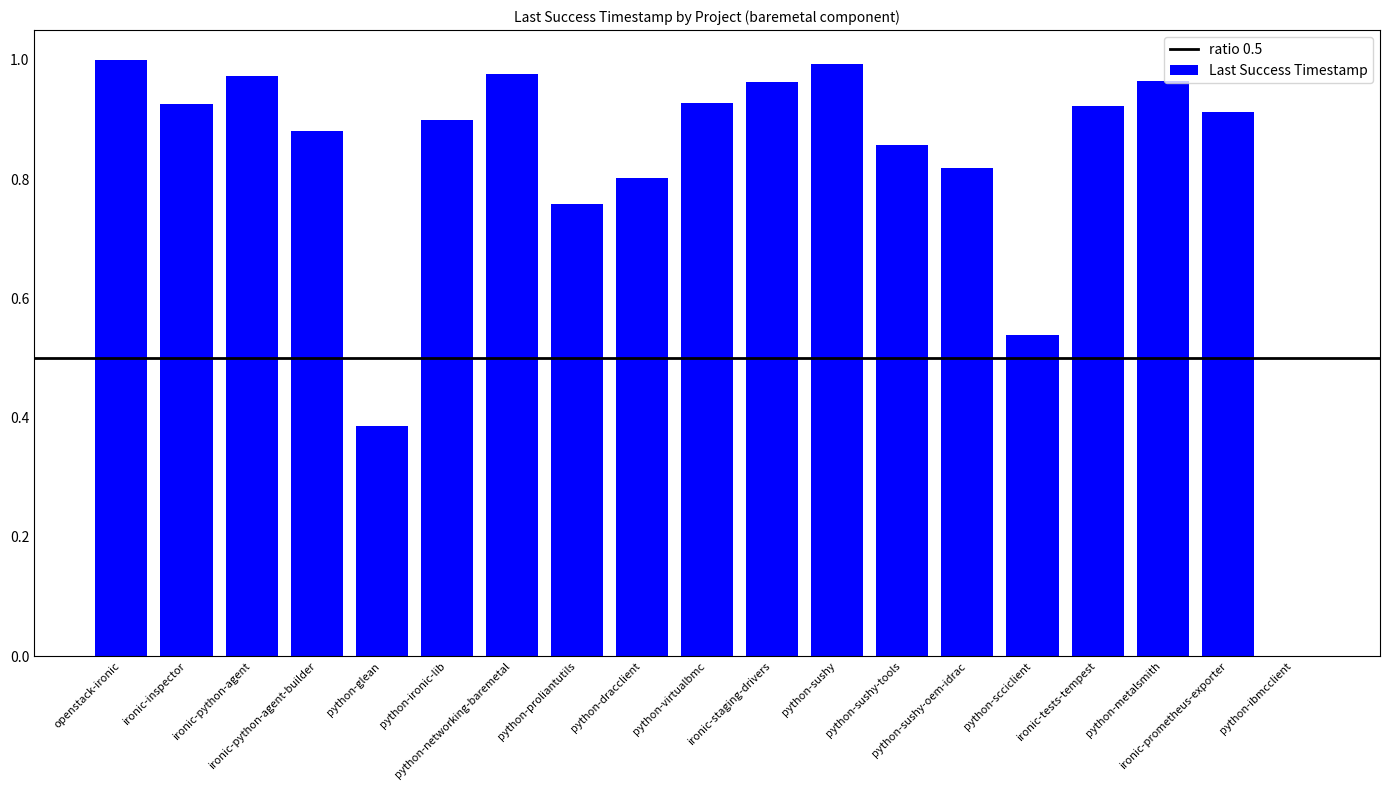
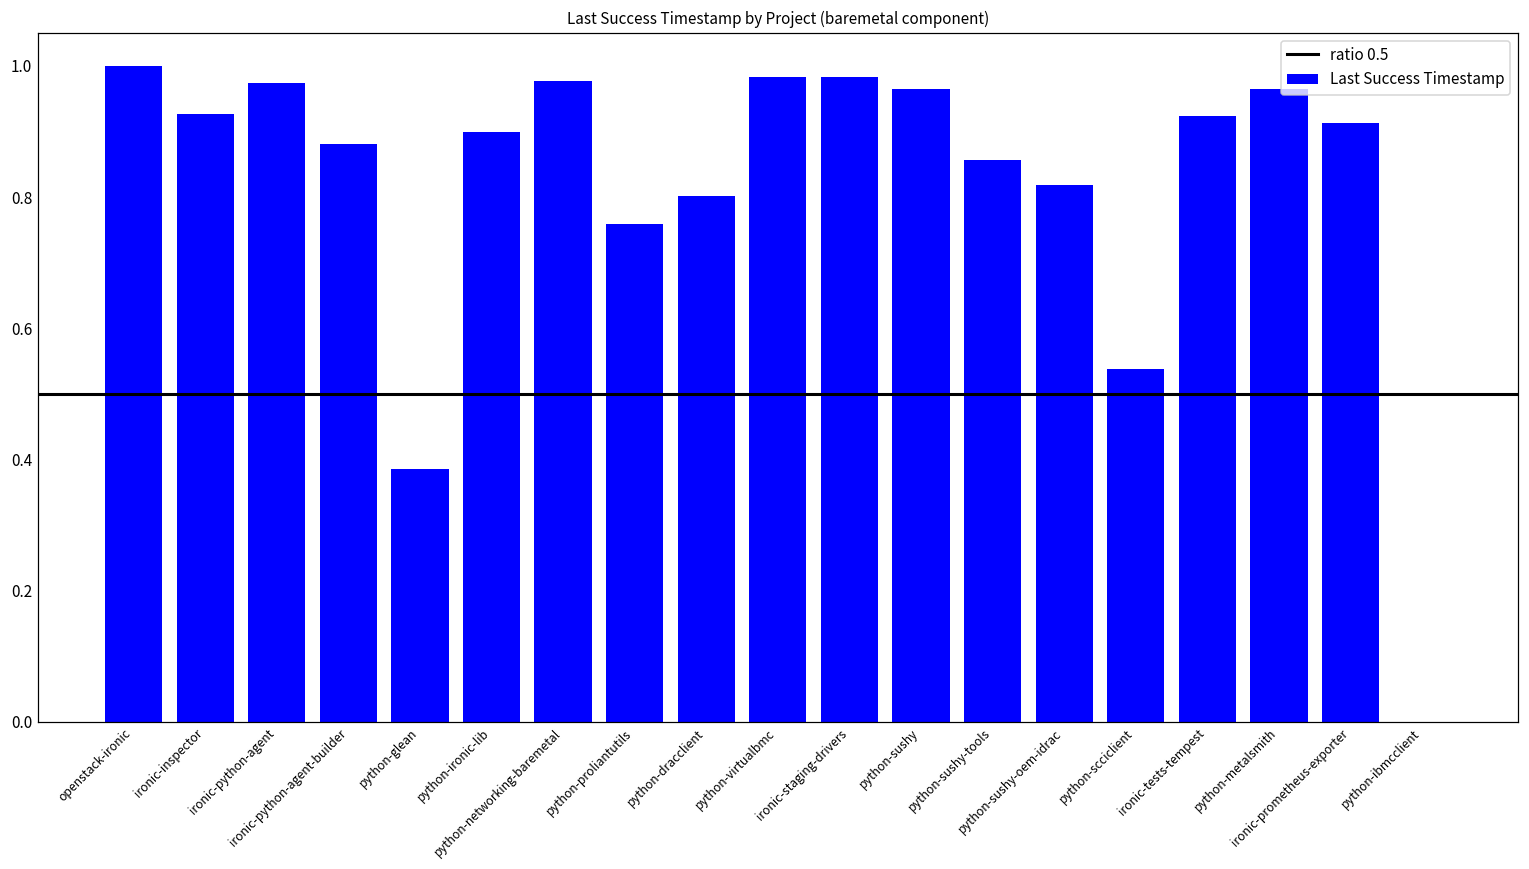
python-virtualbmc: 0.93 -> 0.98
ironic-staging-drivers: 0.96 -> 0.98
python-sushy: 0.99 -> 0.97
